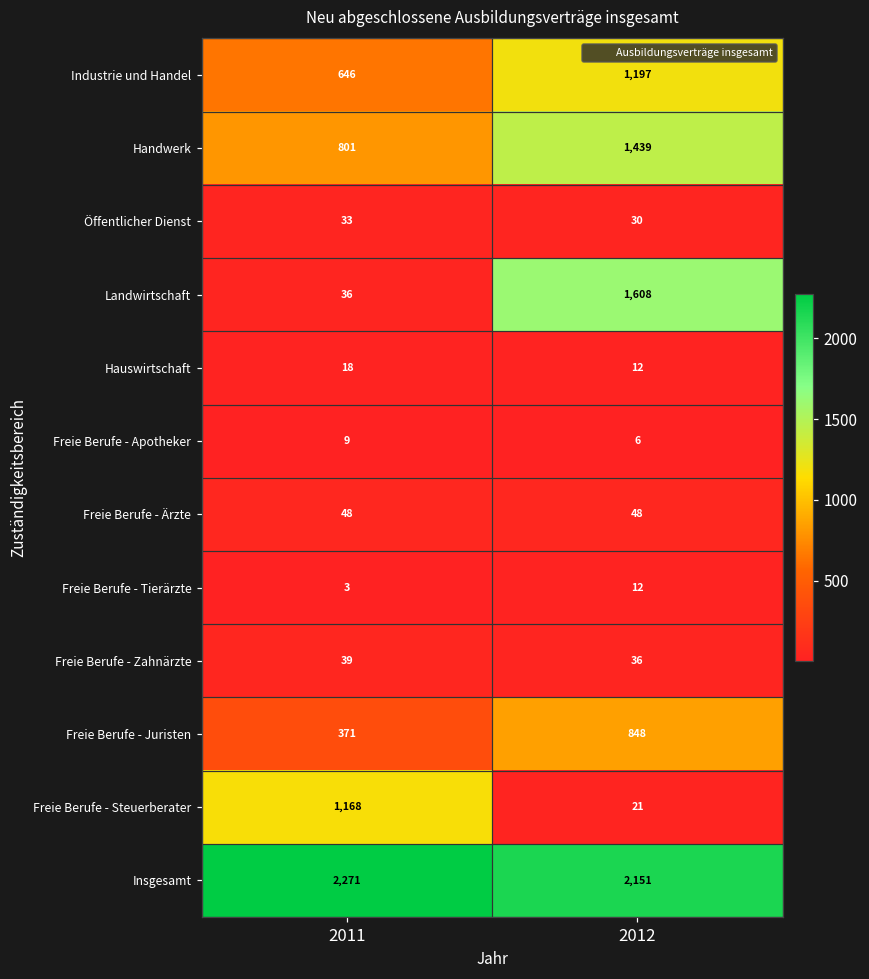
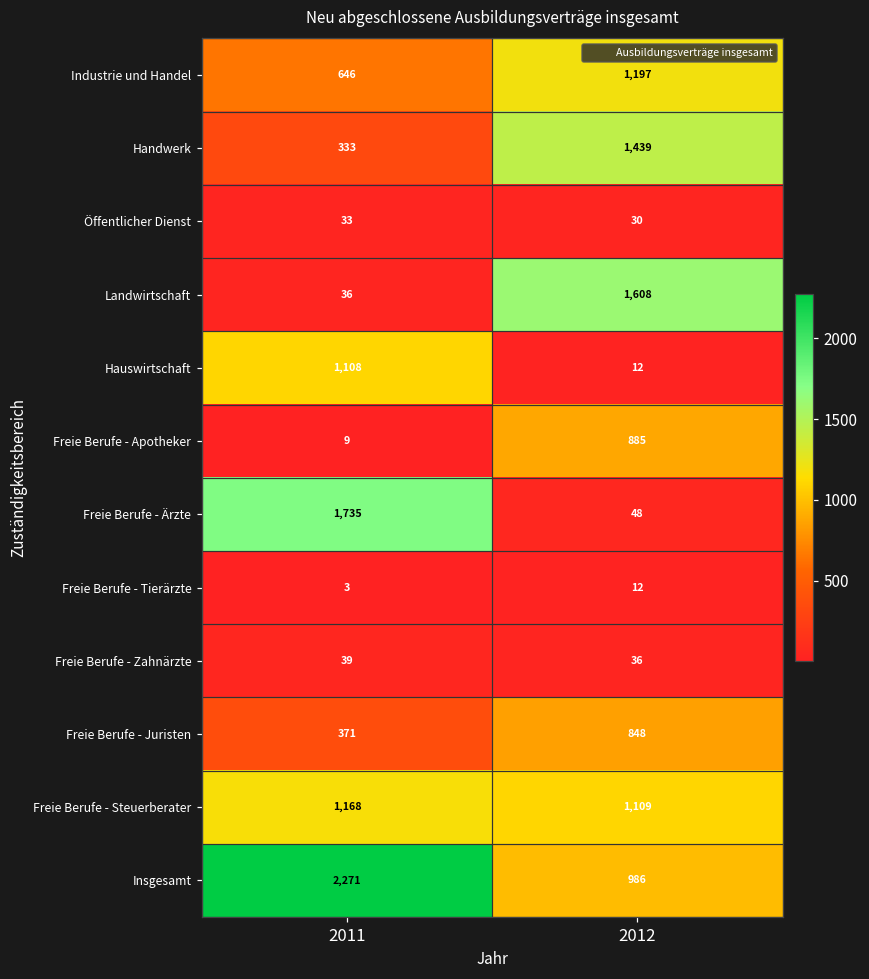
Handwerk, 2011: 801 -> 333
Hauswirtschaft, 2011: 18 -> 1,108
Freie Berufe - Apotheker, 2012: 6 -> 885
Freie Berufe - Ärzte, 2011: 48 -> 1,735
Freie Berufe - Steuerberater, 2012: 21 -> 1,109
Insgesamt, 2012: 2,151 -> 986
